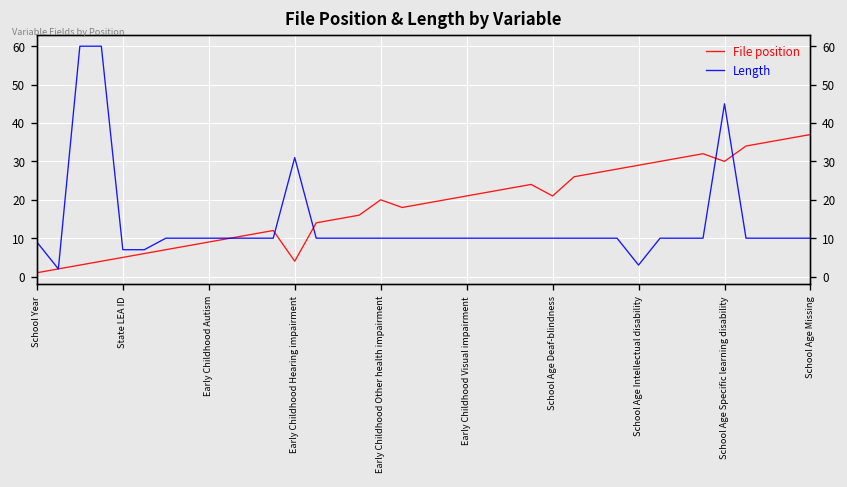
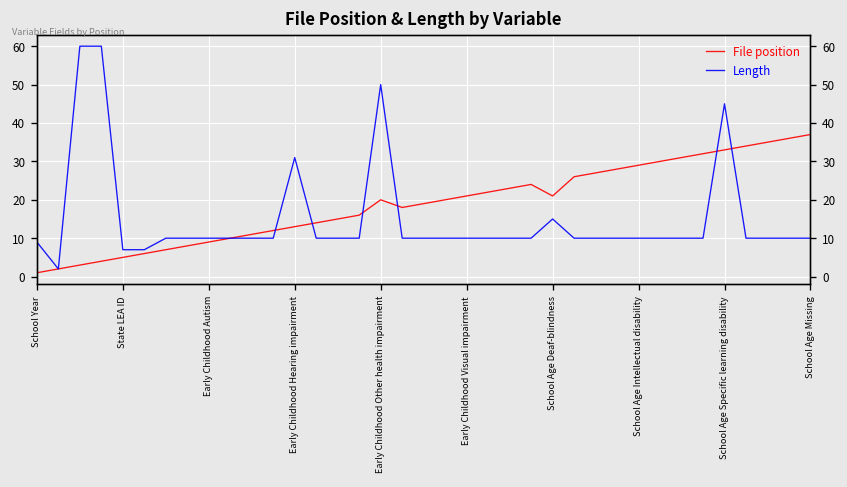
File position, Early Childhood Hearing impairment: 4 -> 13
Length, Early Childhood Other health impairment: 10 -> 50
Length, School Age Deaf-blindness: 10 -> 15
Length, School Age Intellectual disability: 3 -> 10
File position, School Age Specific learning disability: 30 -> 33
